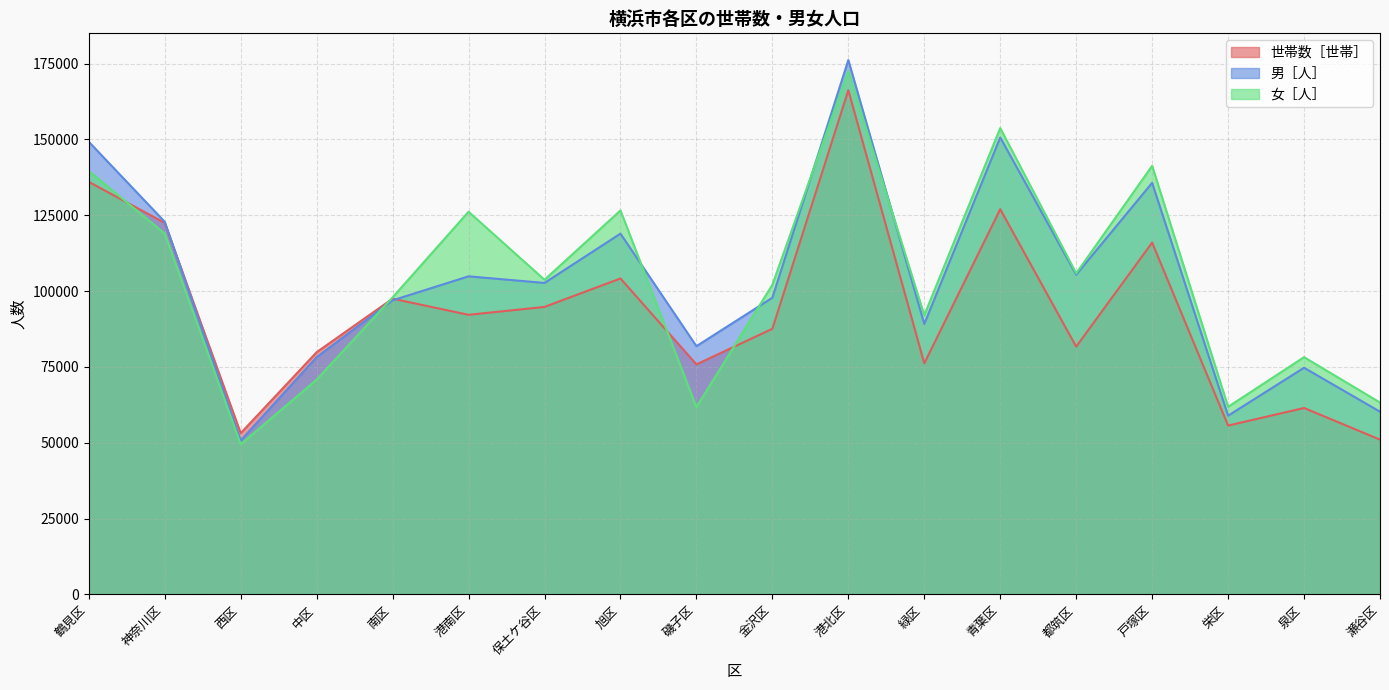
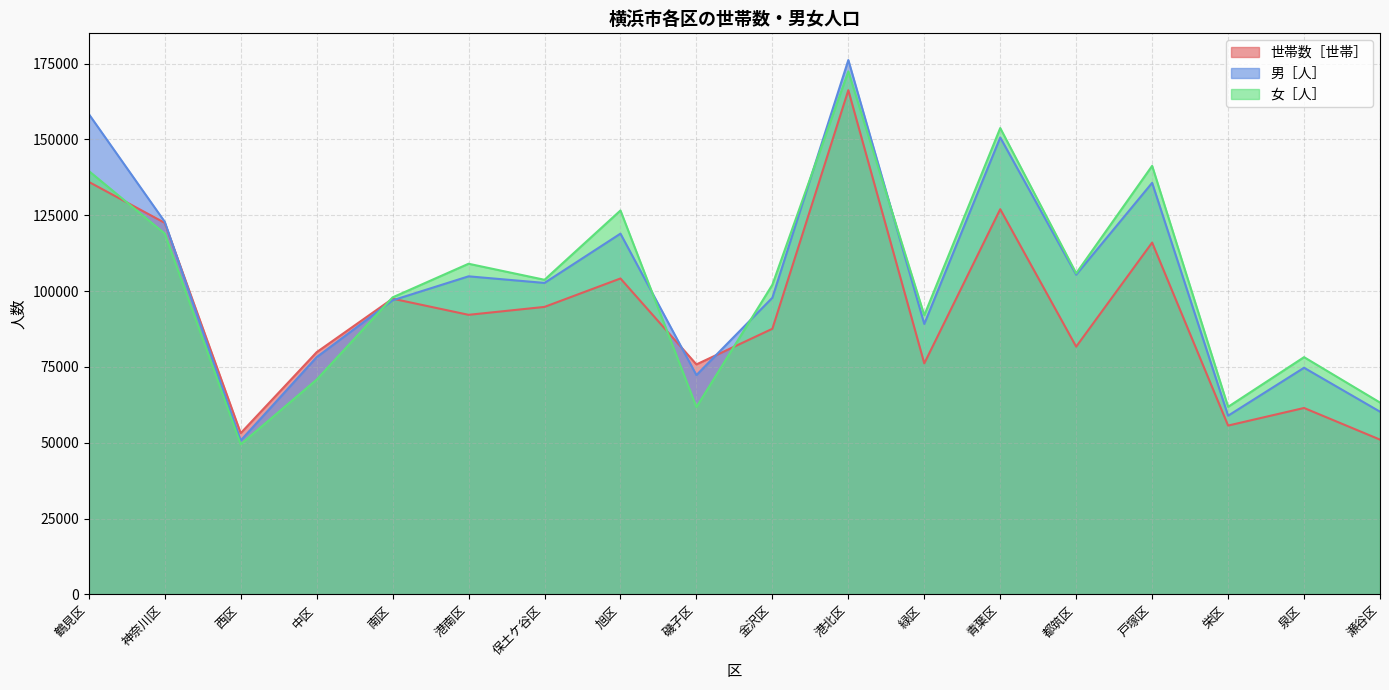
男［人］, 鶴見区: 149000 -> 158000
女［人］, 港南区: 126000 -> 109000
男［人］, 磯子区: 82000 -> 72000
